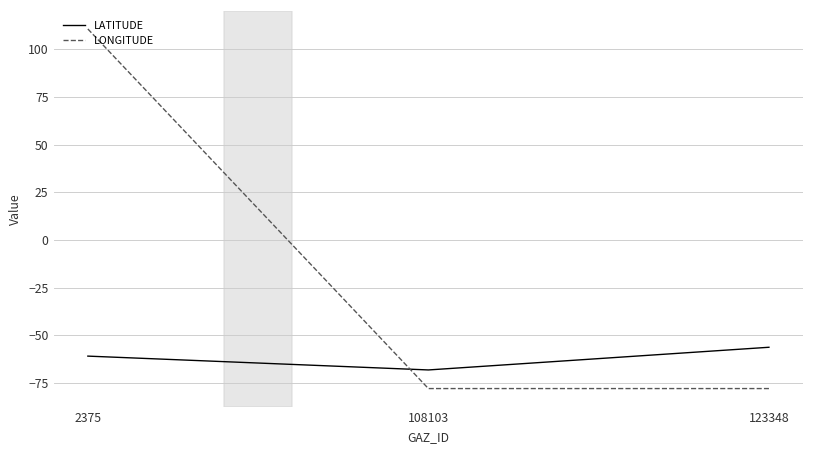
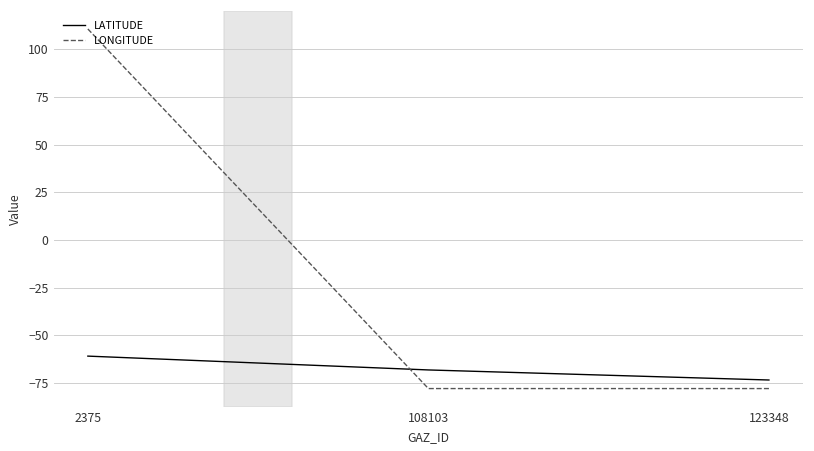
LATITUDE, 123348: -56 -> -73
